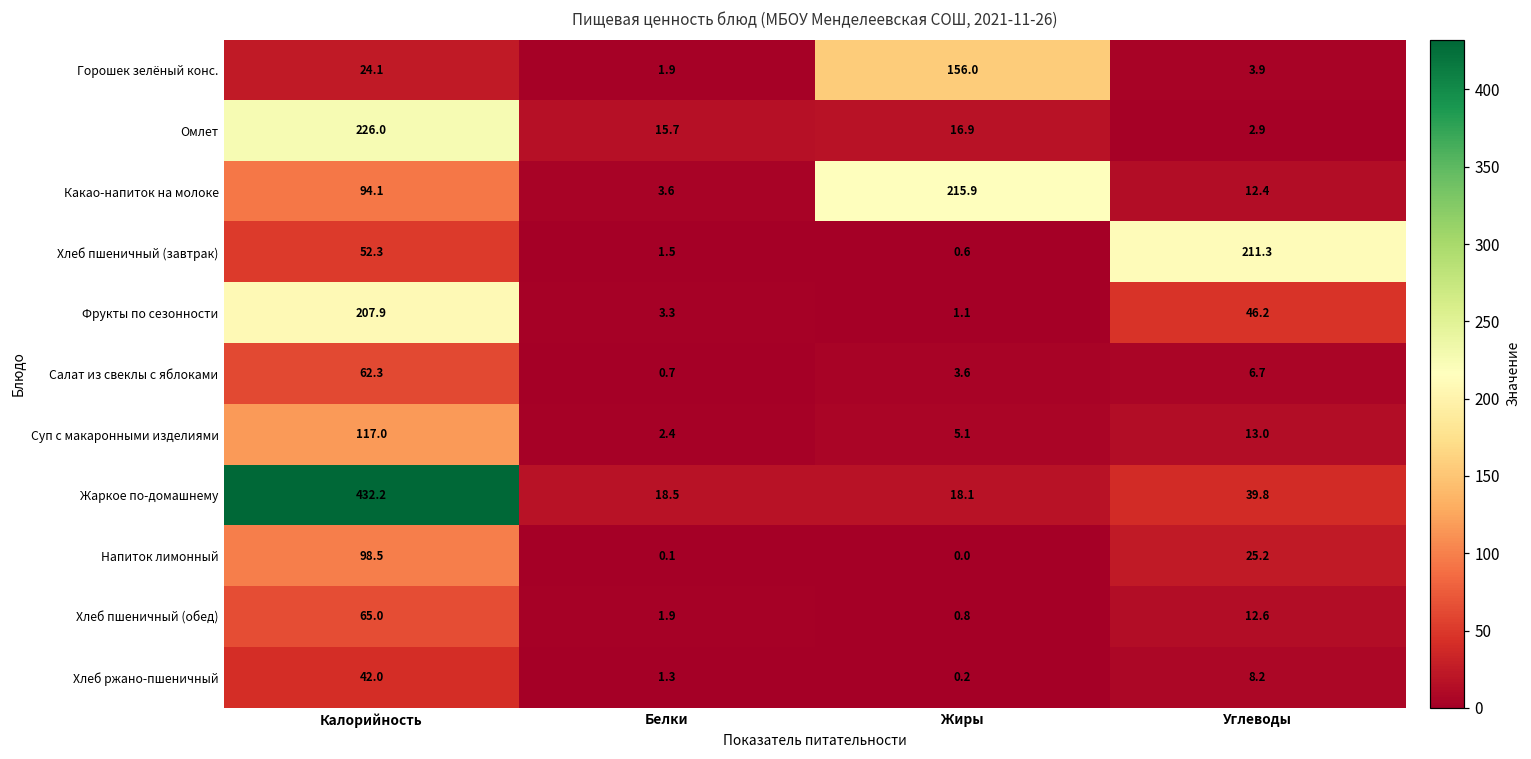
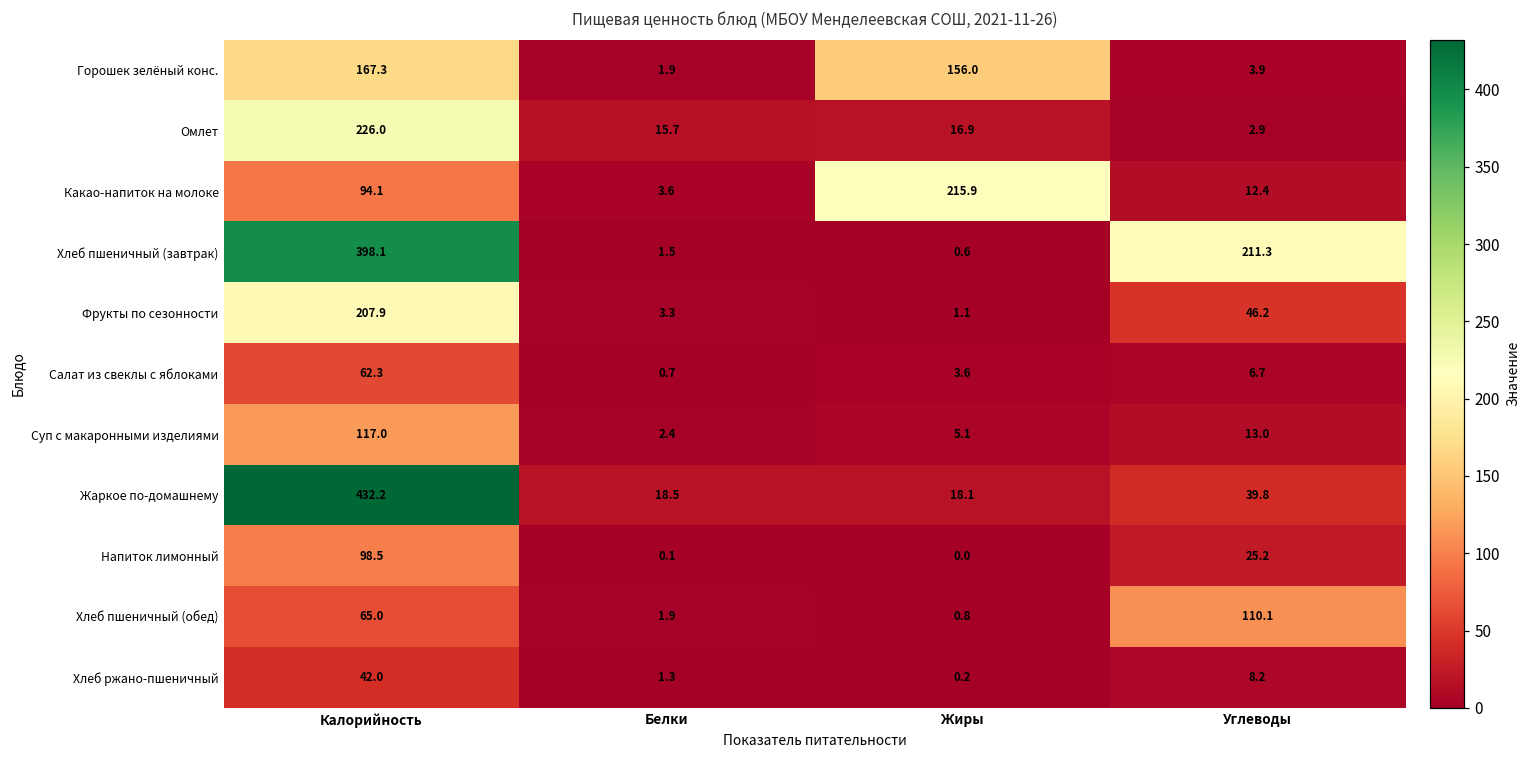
Горошек зелёный конс., Калорийность: 24.1 -> 167.3
Хлеб пшеничный (завтрак), Калорийность: 52.3 -> 398.1
Хлеб пшеничный (обед), Углеводы: 12.6 -> 110.1
